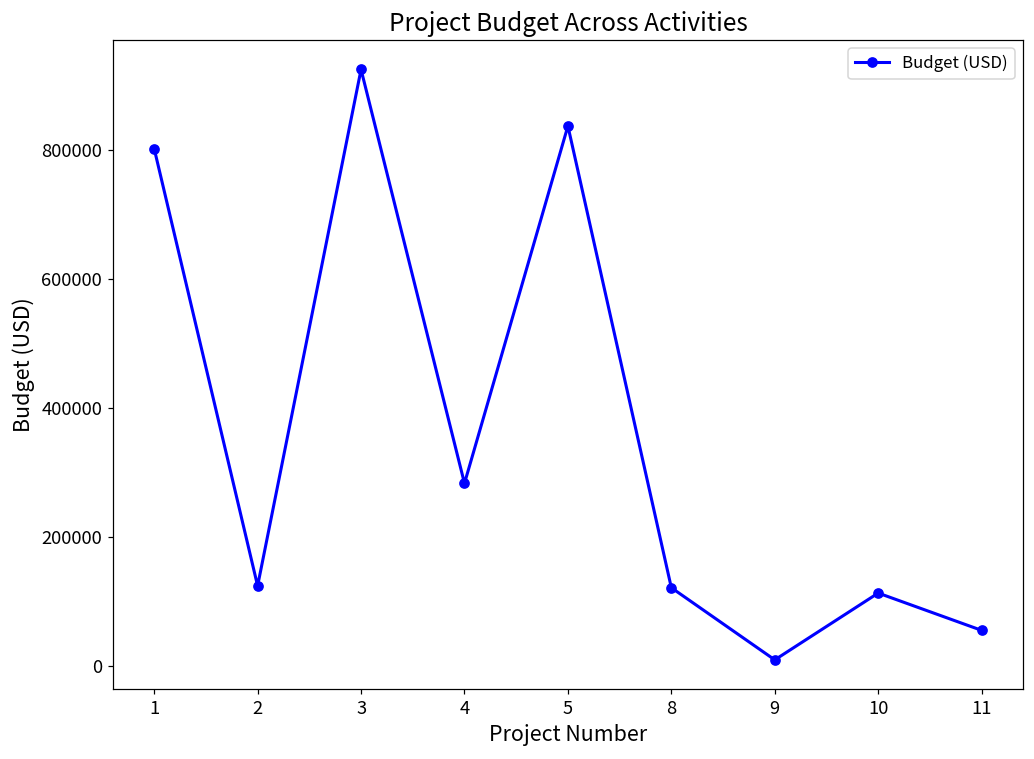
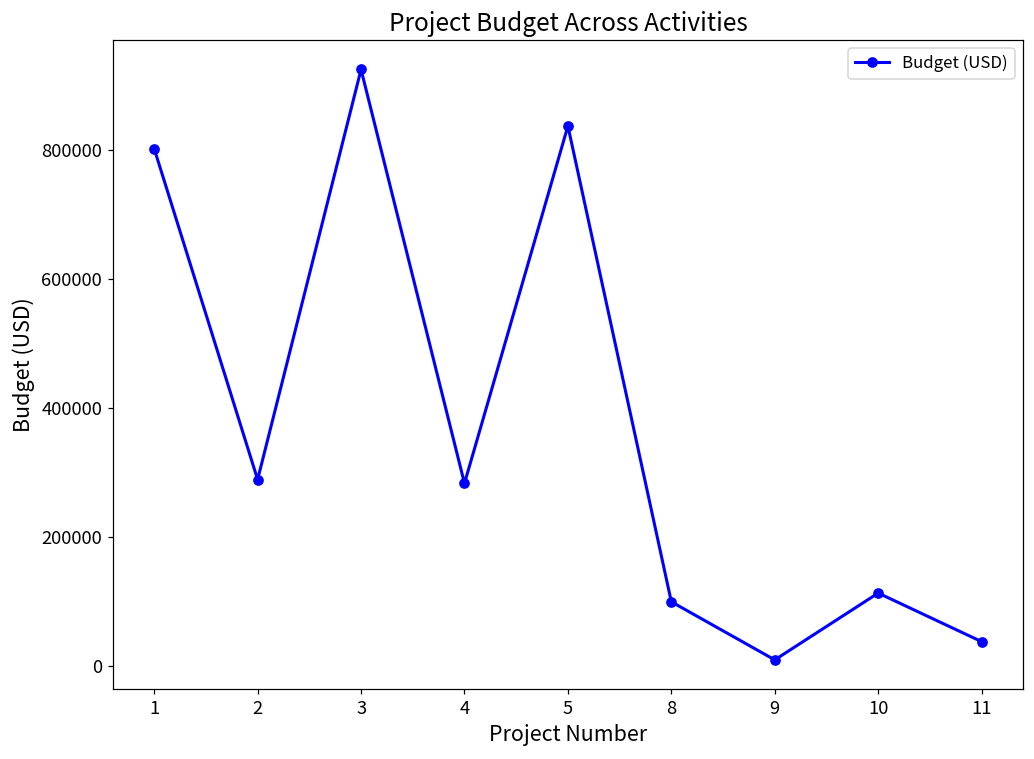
2: 120000 -> 290000
8: 120000 -> 100000
11: 60000 -> 40000
